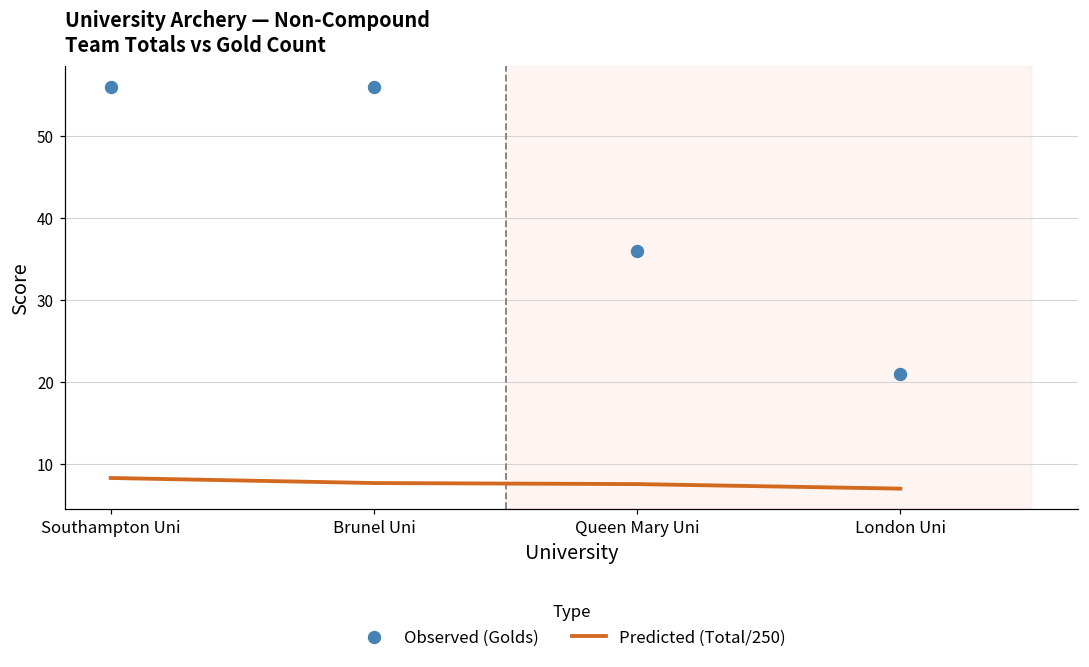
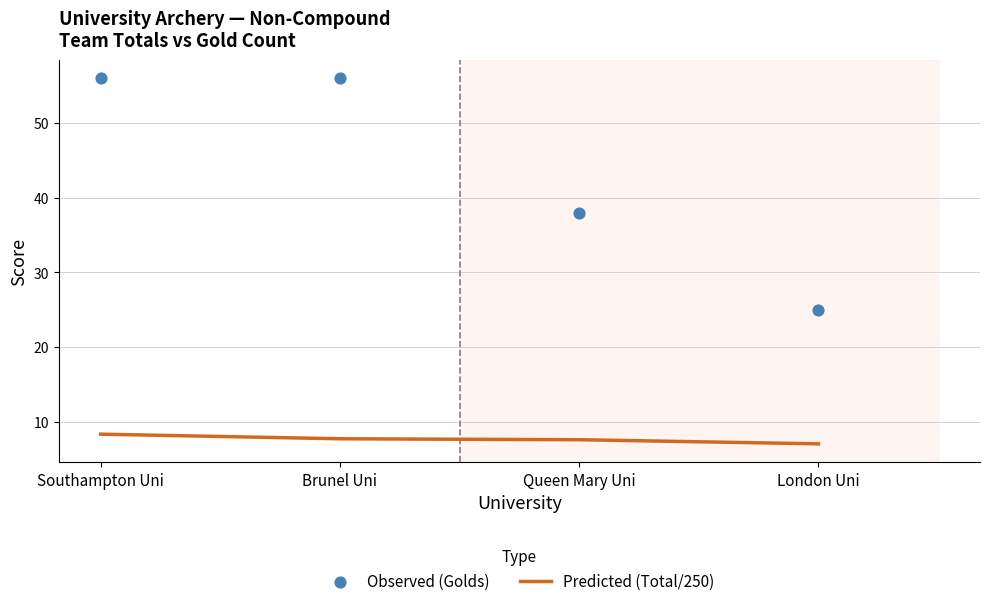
Observed (Golds), Queen Mary Uni: 36 -> 38
Observed (Golds), London Uni: 21 -> 25
